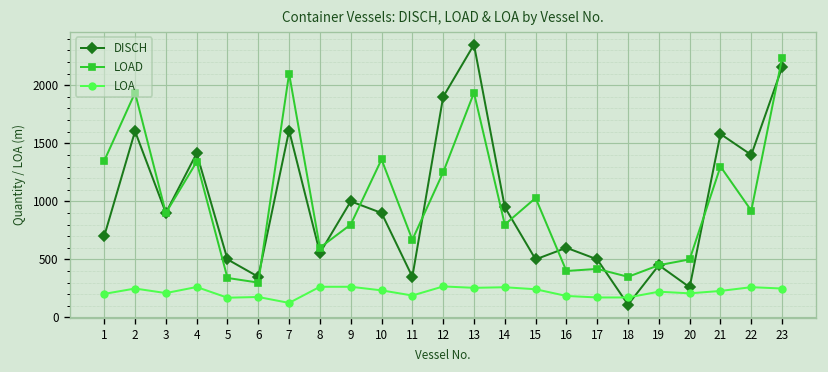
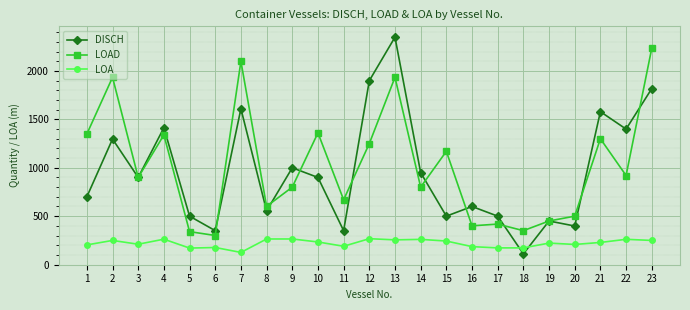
DISCH, 2: 1600 -> 1300
LOAD, 15: 1000 -> 1200
DISCH, 20: 300 -> 400
DISCH, 23: 2200 -> 1800
